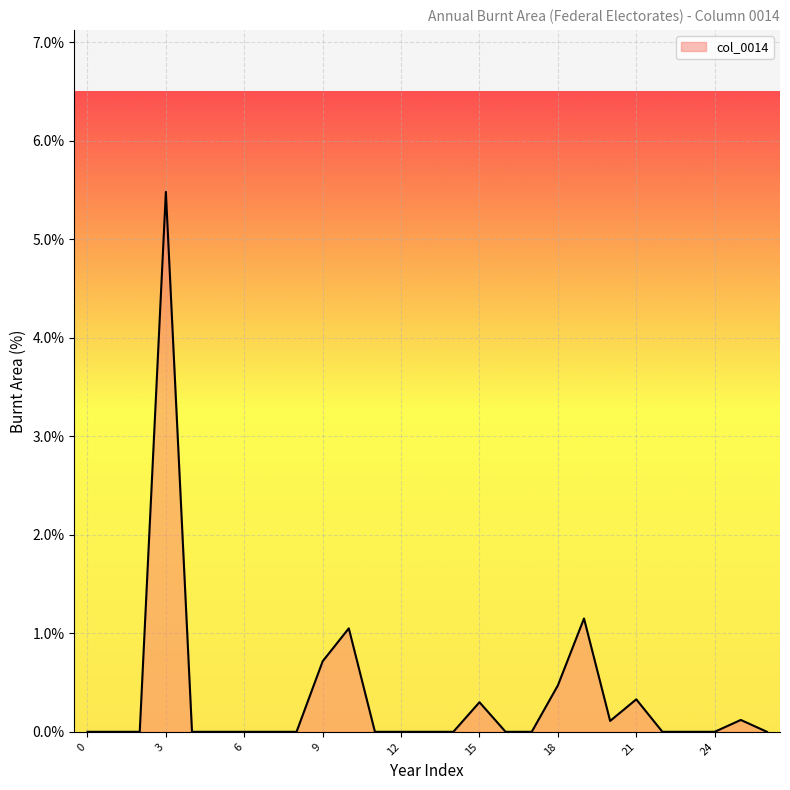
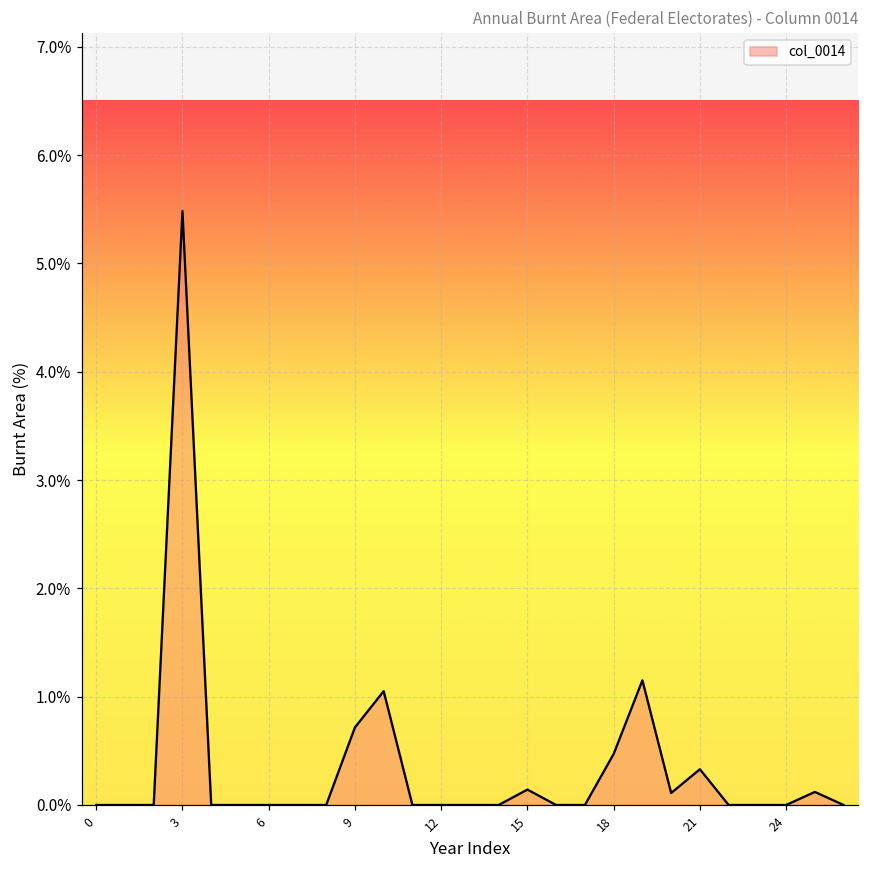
15: 0.3% -> 0.1%
